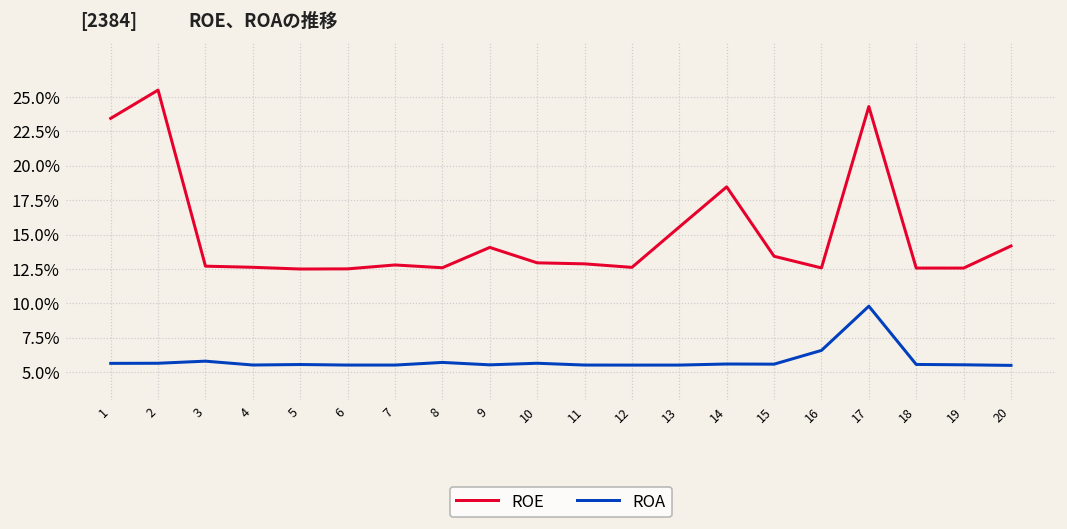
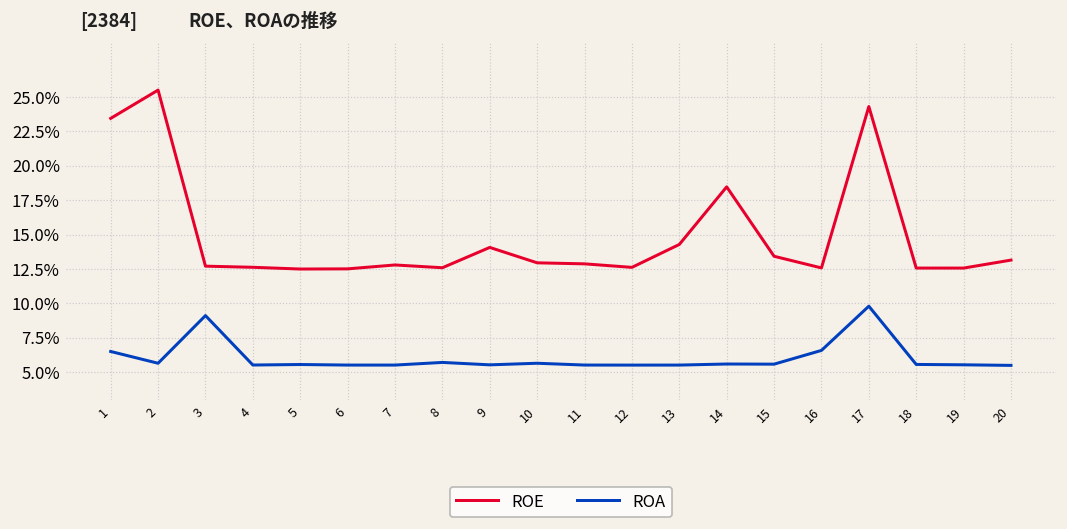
ROA, 1: 5.6% -> 6.5%
ROA, 3: 5.8% -> 9.1%
ROE, 13: 15.6% -> 14.3%
ROE, 20: 14.2% -> 13.1%
